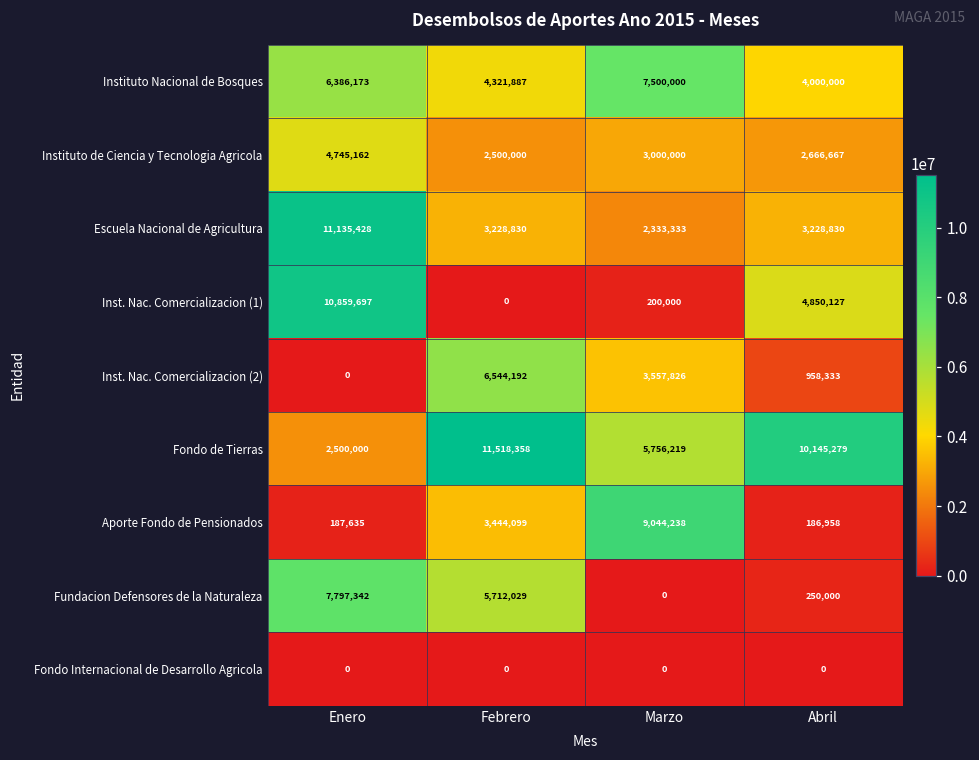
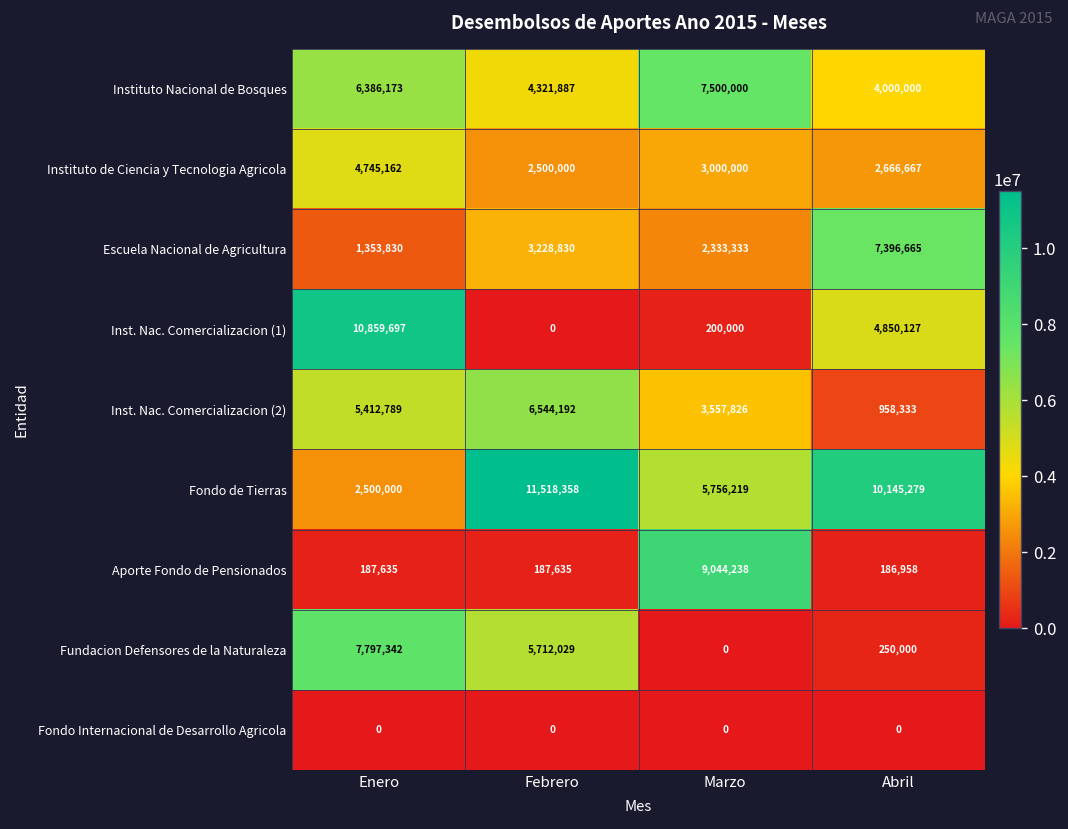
Escuela Nacional de Agricultura, Enero: 11,135,428 -> 1,353,830
Escuela Nacional de Agricultura, Abril: 3,228,830 -> 7,396,665
Inst. Nac. Comercializacion (2), Enero: 0 -> 5,412,789
Aporte Fondo de Pensionados, Febrero: 3,444,099 -> 187,635
